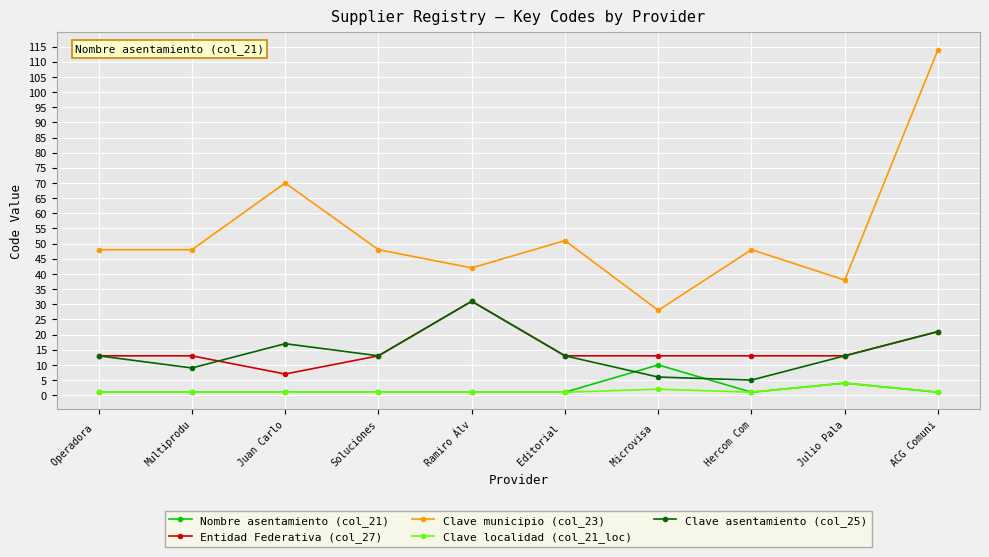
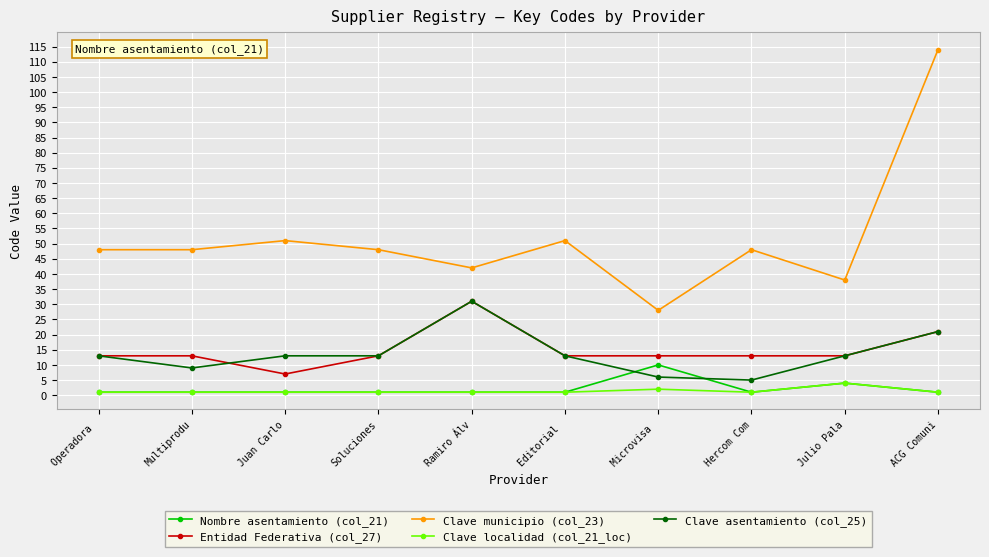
Clave municipio (col_23), Juan Carlo: 70 -> 51
Clave asentamiento (col_25), Juan Carlo: 17 -> 13
